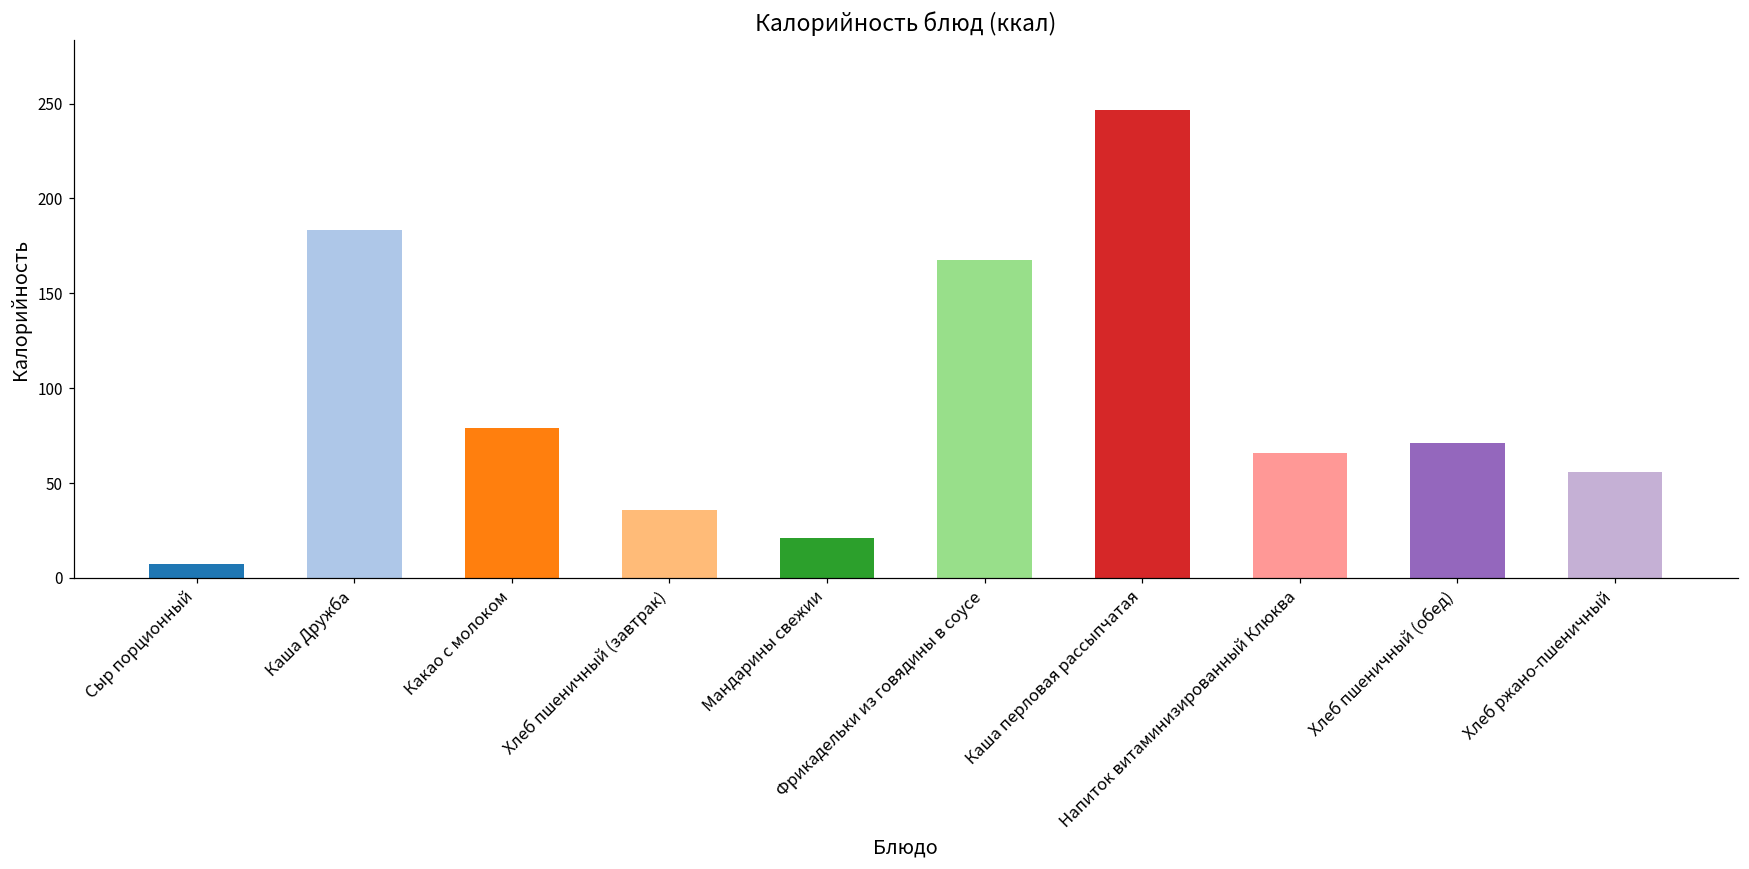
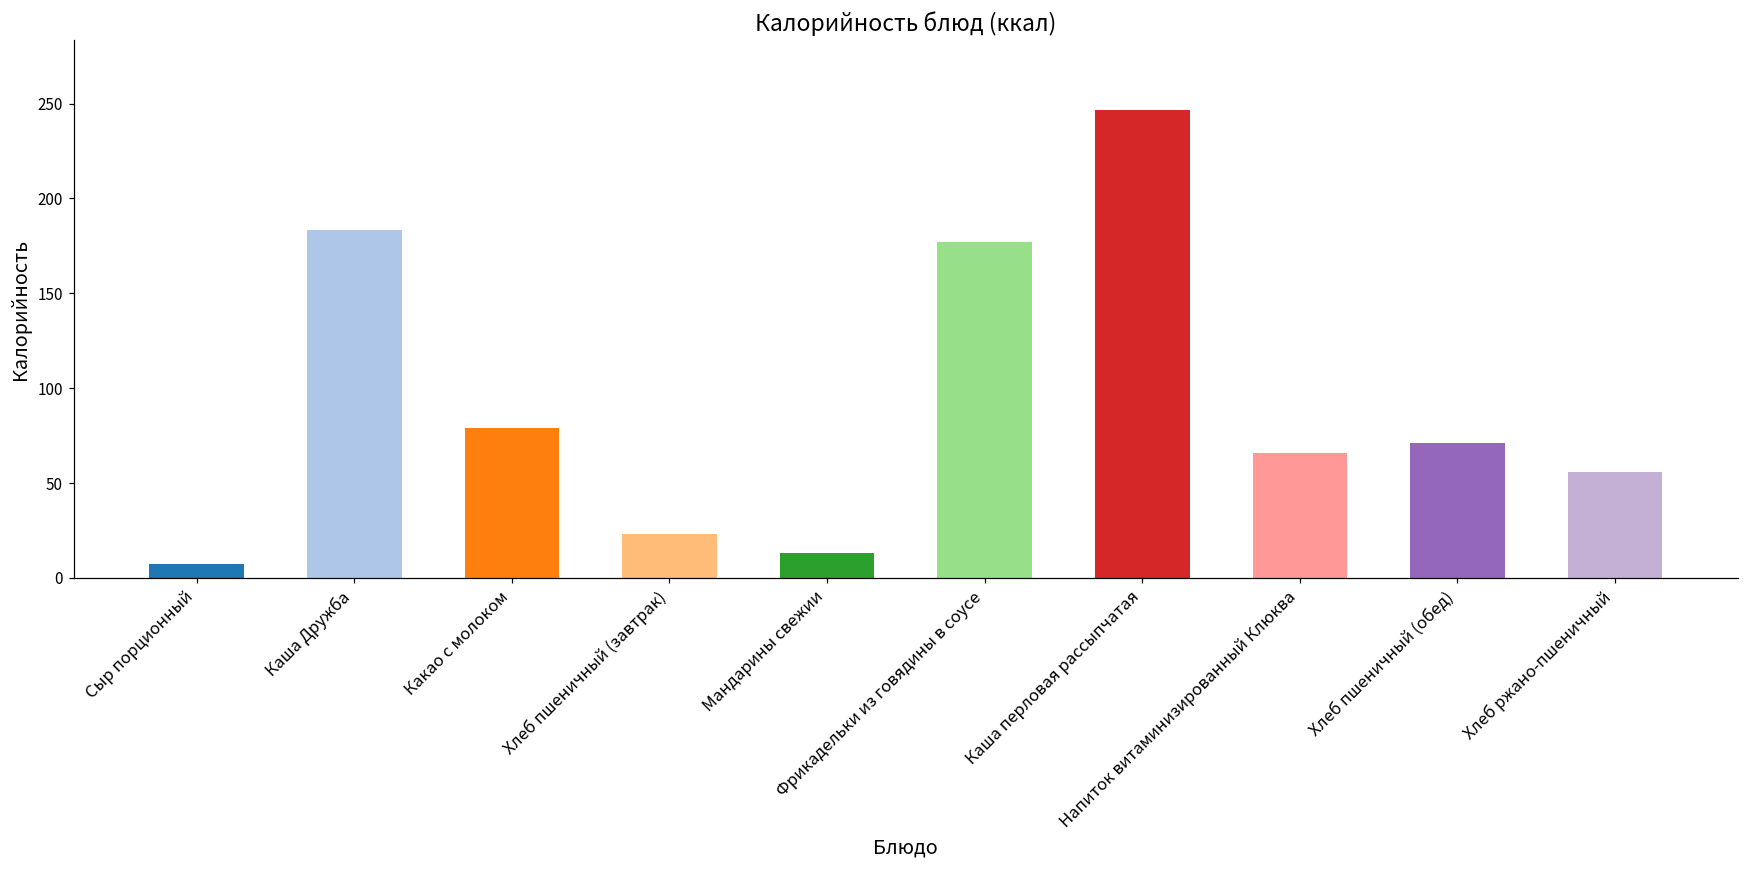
Хлеб пшеничный (завтрак): 36 -> 23
Мандарины свежии: 21 -> 13
Фрикадельки из говядины в соусе: 167 -> 177
